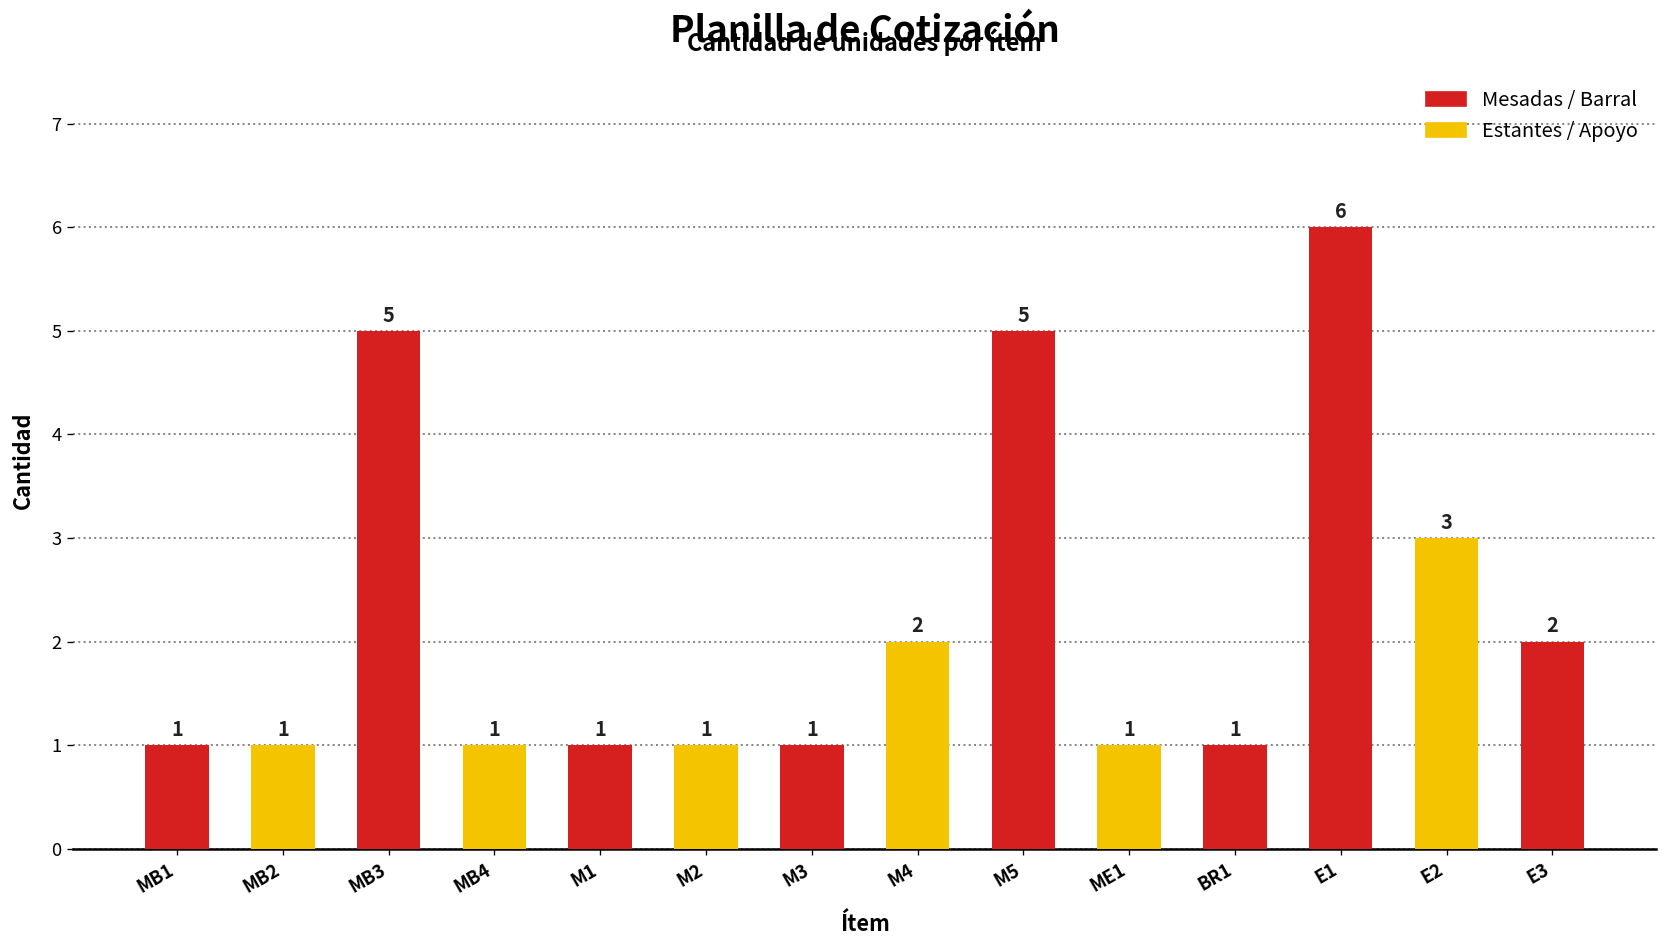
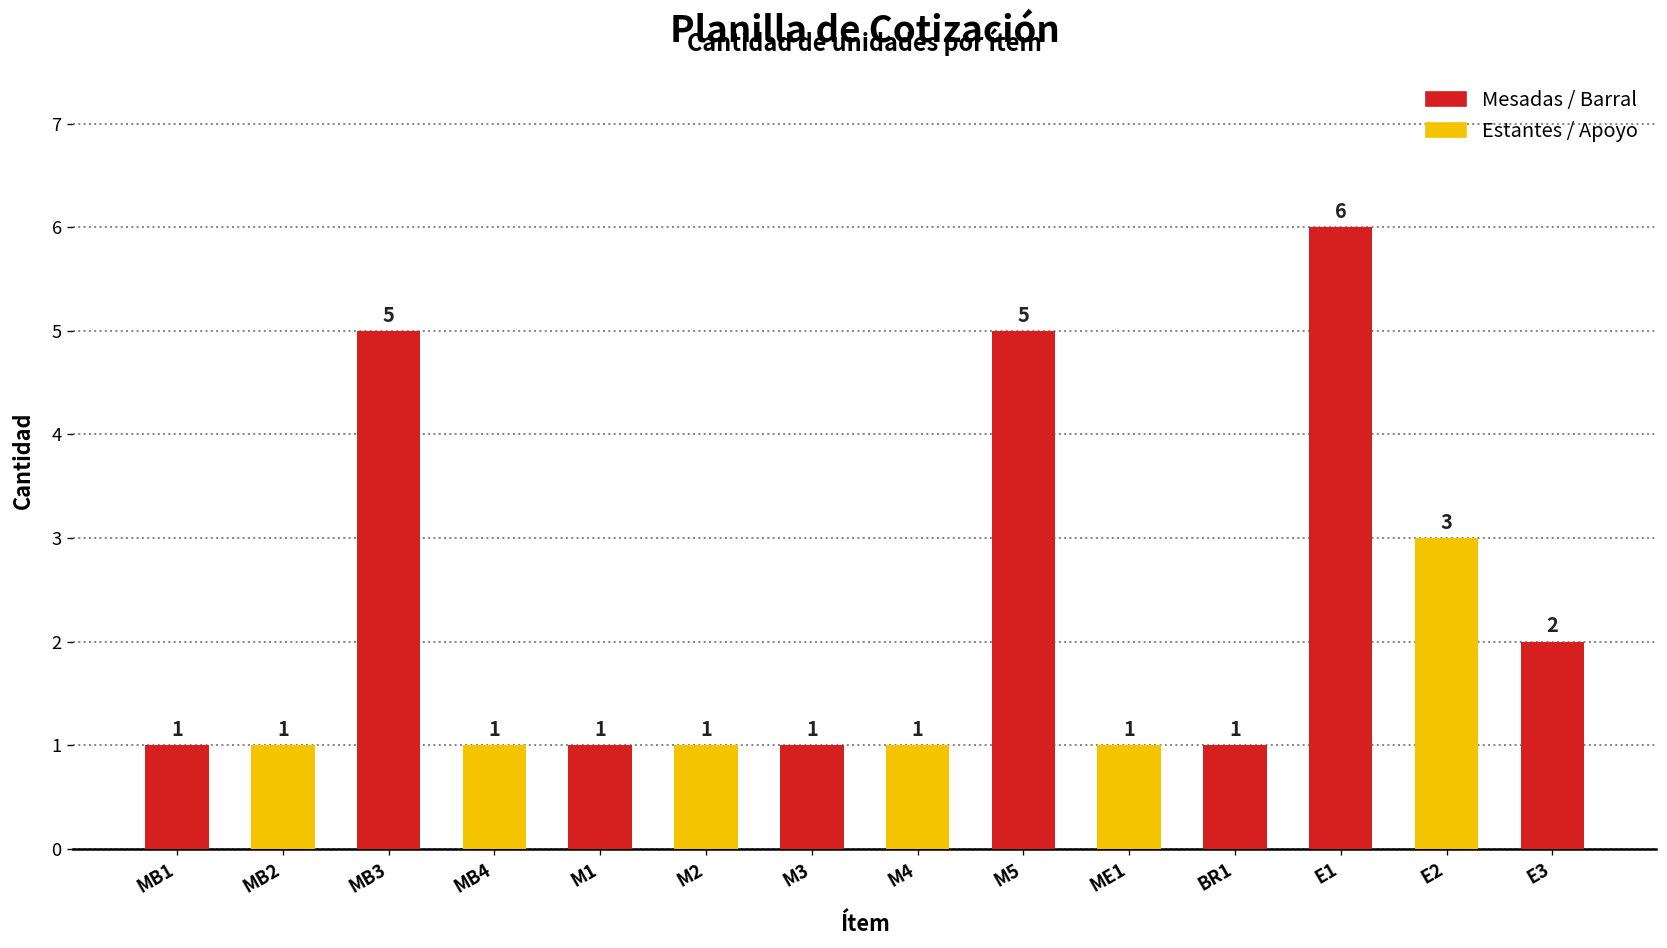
M4: 2 -> 1
